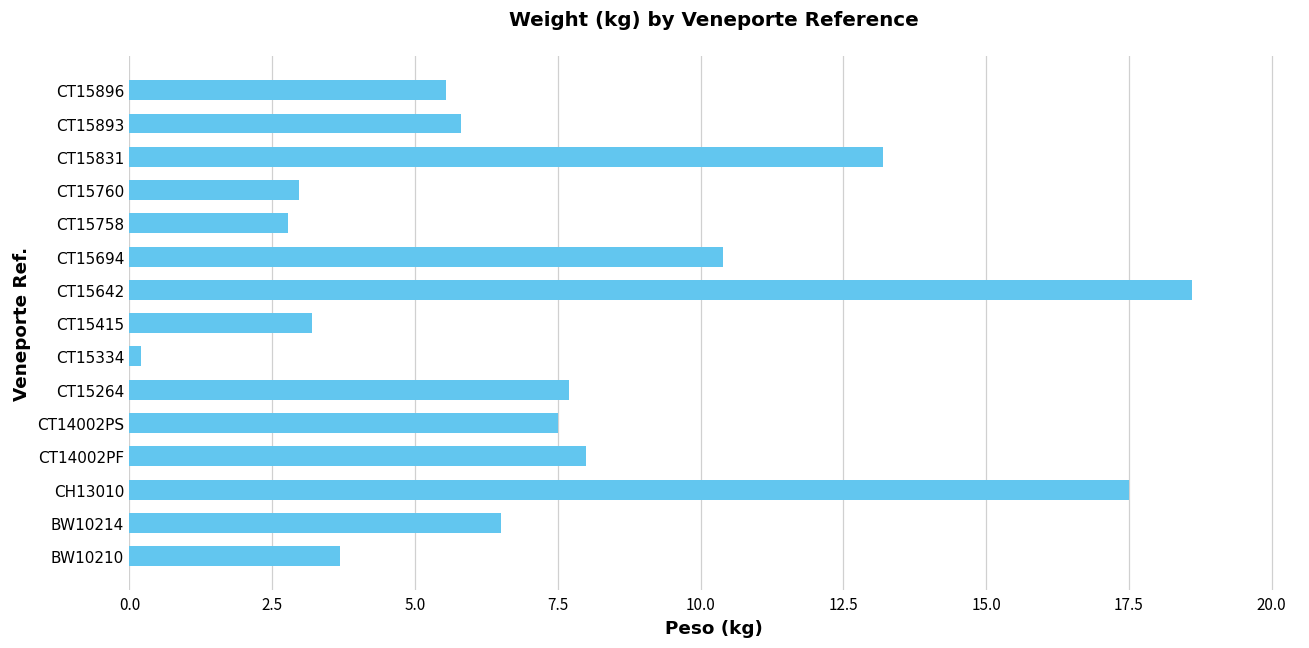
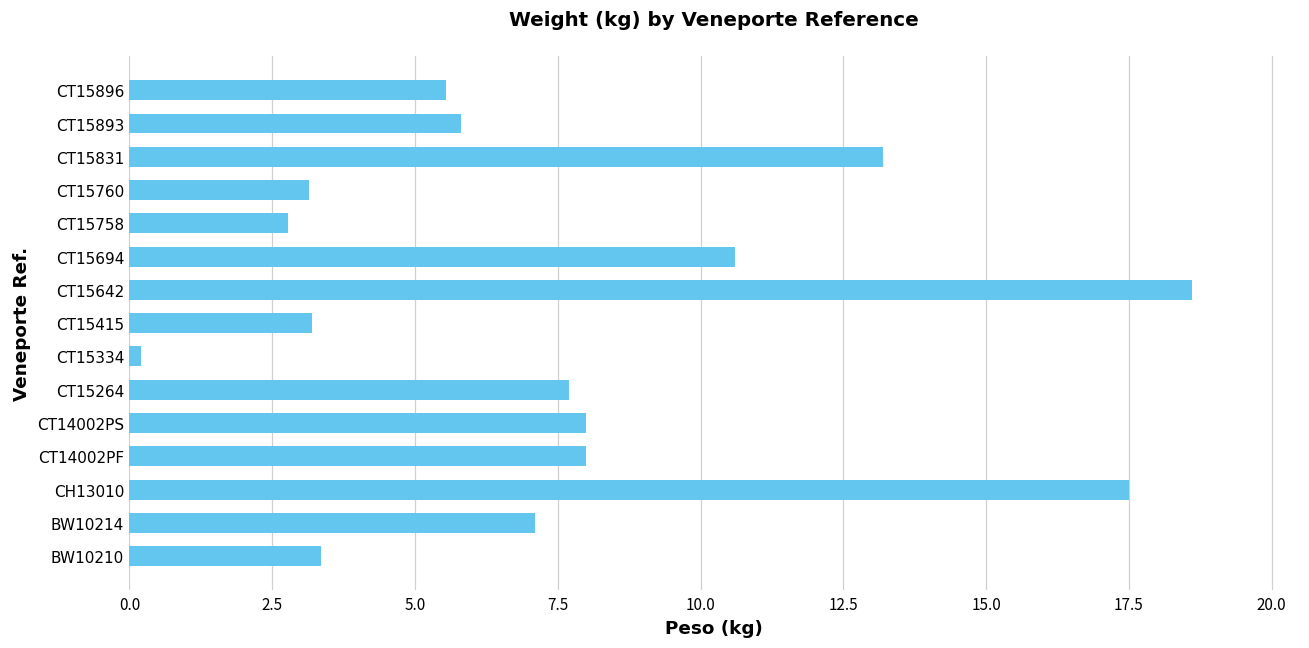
CT15760: 3.0 -> 3.2
CT15694: 10.4 -> 10.6
CT14002PS: 7.5 -> 8.0
BW10214: 6.5 -> 7.1
BW10210: 3.7 -> 3.4
